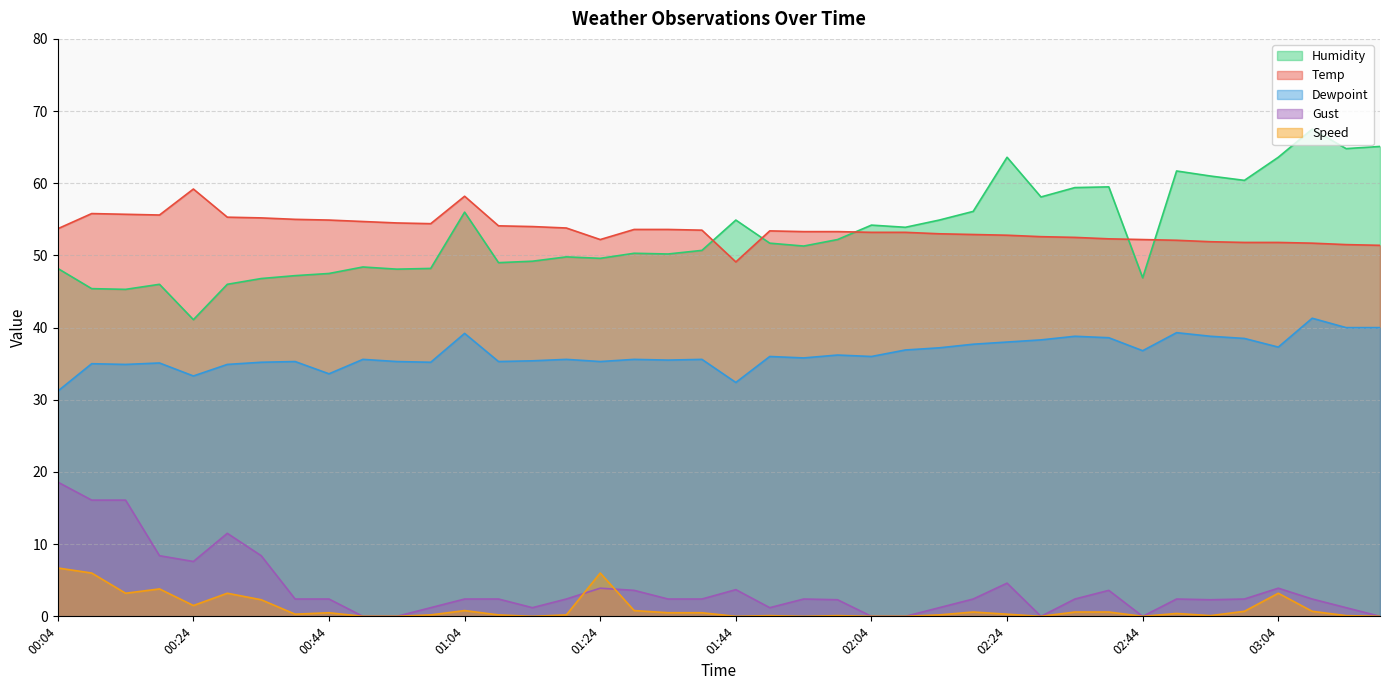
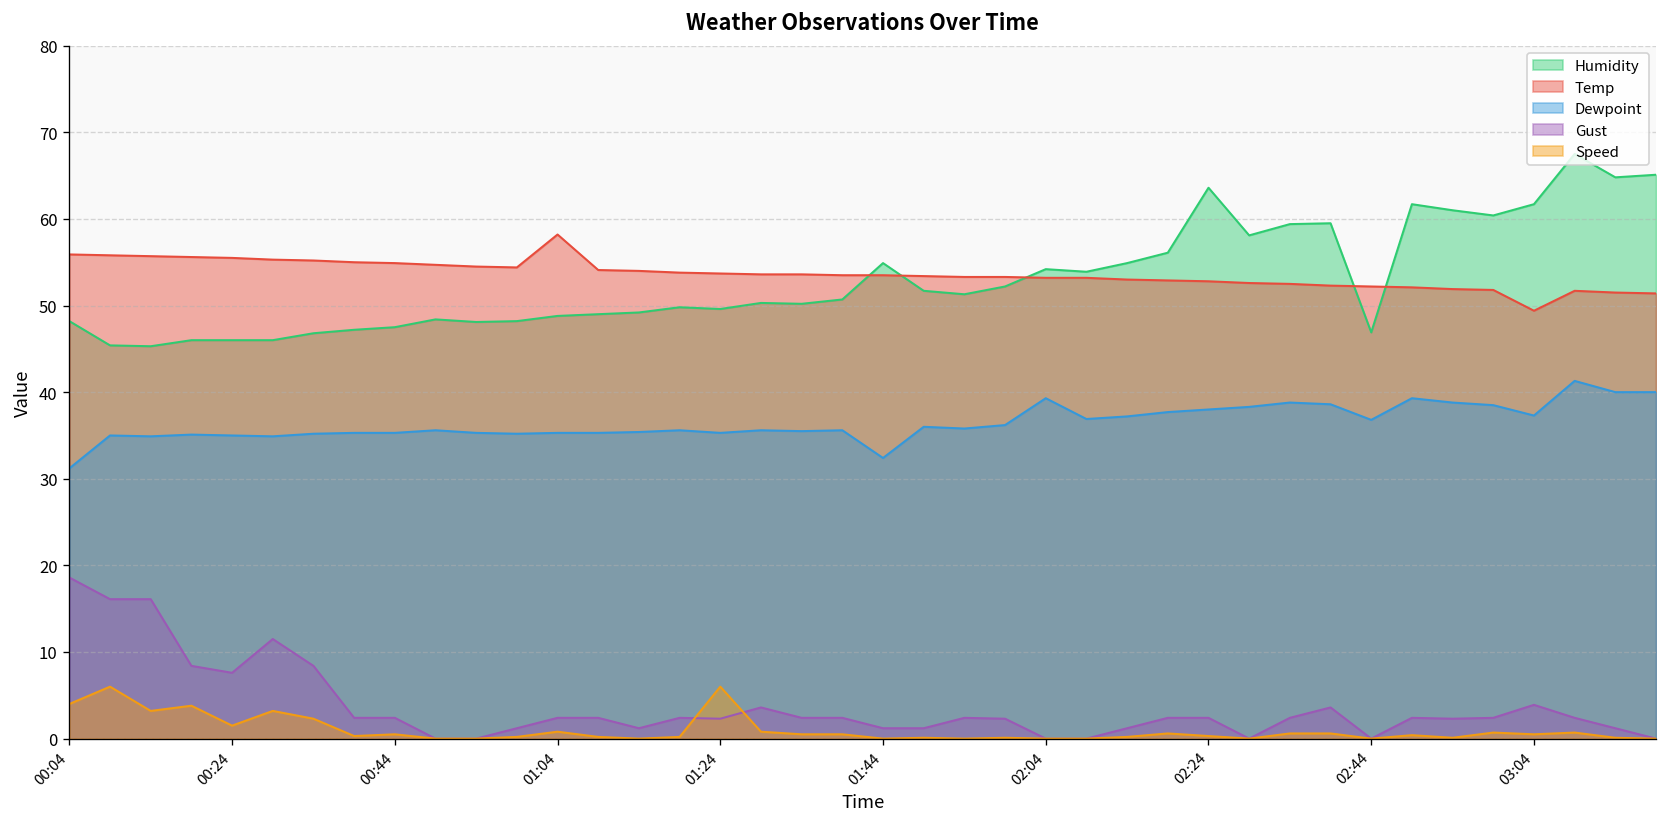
Temp, 00:04: 54 -> 56
Speed, 00:04: 7 -> 4
Humidity, 00:24: 41 -> 46
Temp, 00:24: 59 -> 56
Dewpoint, 00:24: 33 -> 35
Dewpoint, 00:44: 34 -> 35
Humidity, 01:04: 56 -> 49
Dewpoint, 01:04: 39 -> 35
Temp, 01:24: 52 -> 54
Gust, 01:24: 4 -> 2
Temp, 01:44: 49 -> 54
Gust, 01:44: 4 -> 1
Dewpoint, 02:04: 36 -> 39
Gust, 02:24: 5 -> 2
Humidity, 03:04: 64 -> 62
Temp, 03:04: 52 -> 49
Speed, 03:04: 3 -> 1
